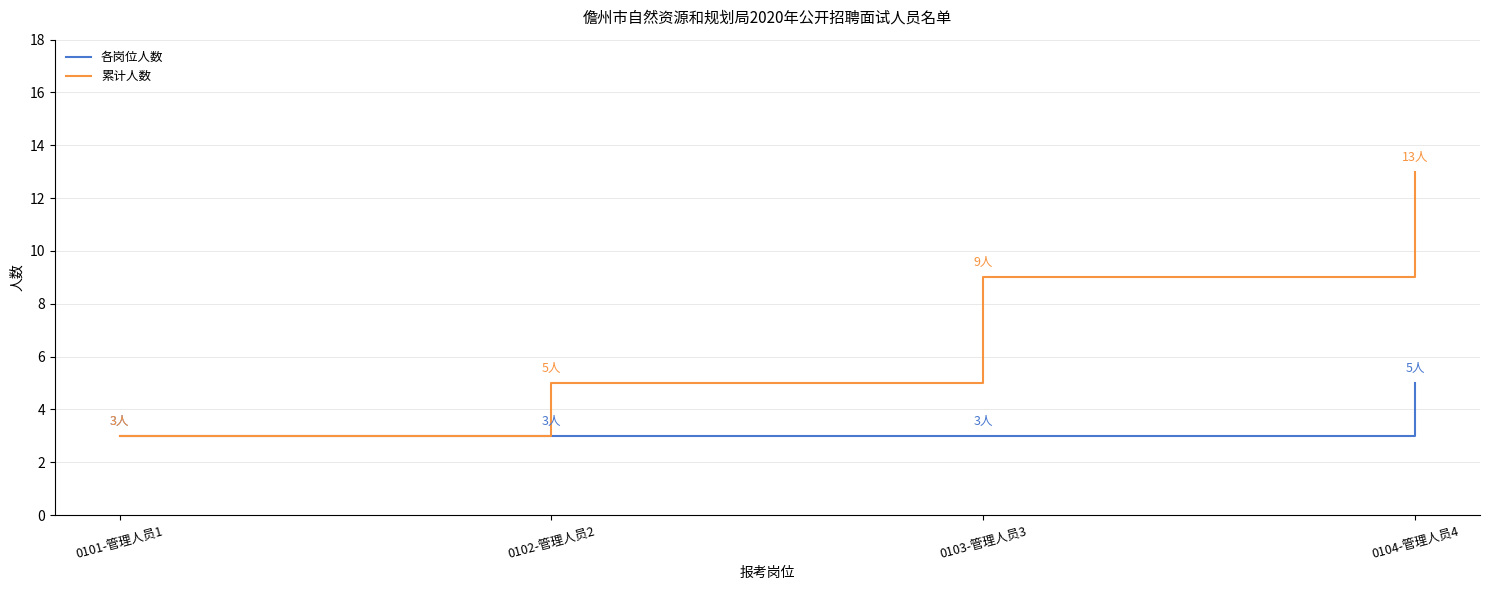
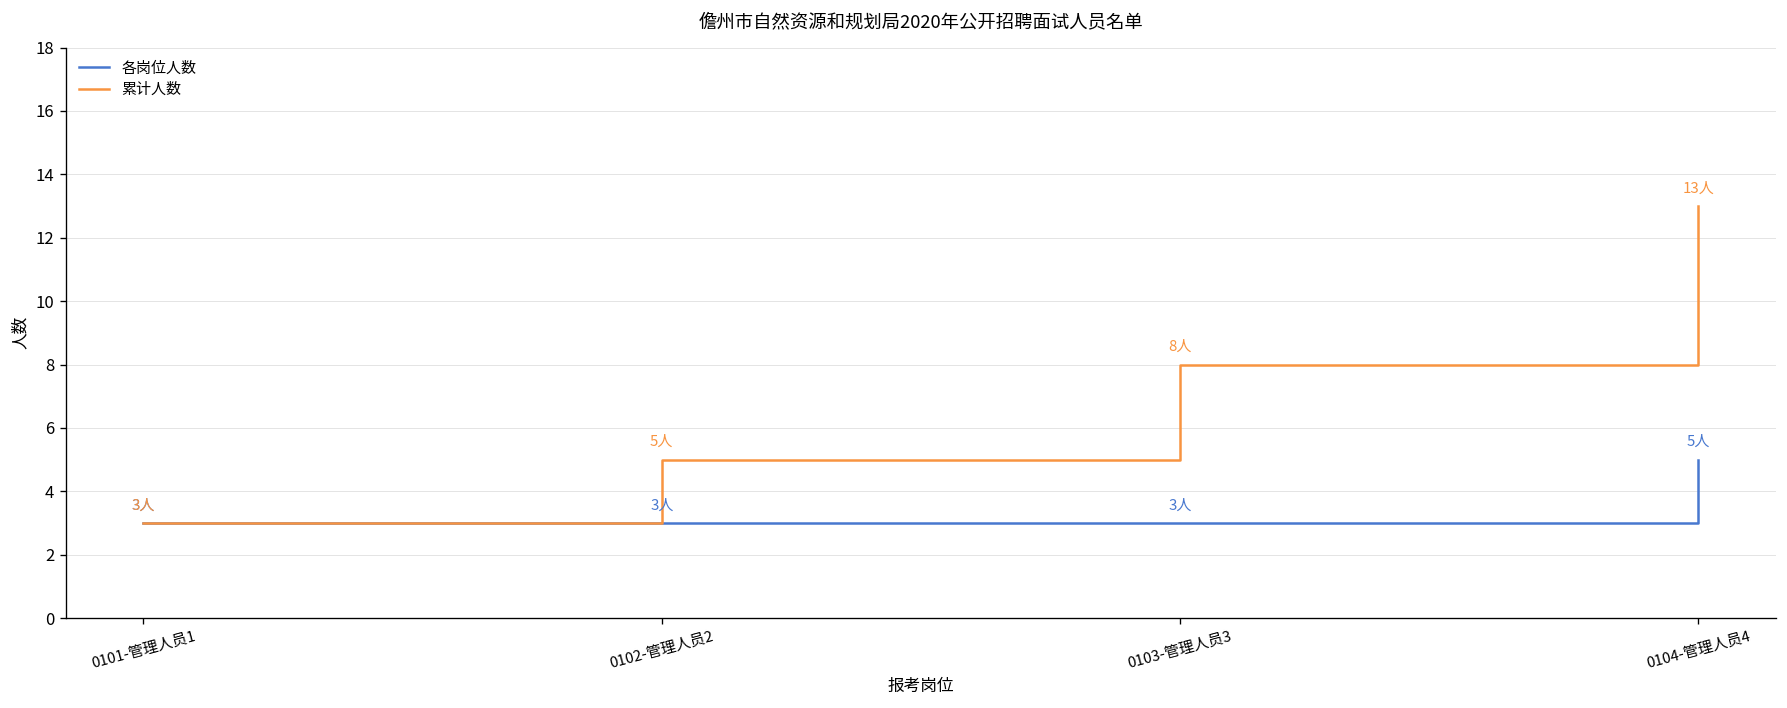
累计人数, 0103-管理人员3: 9人 -> 8人
